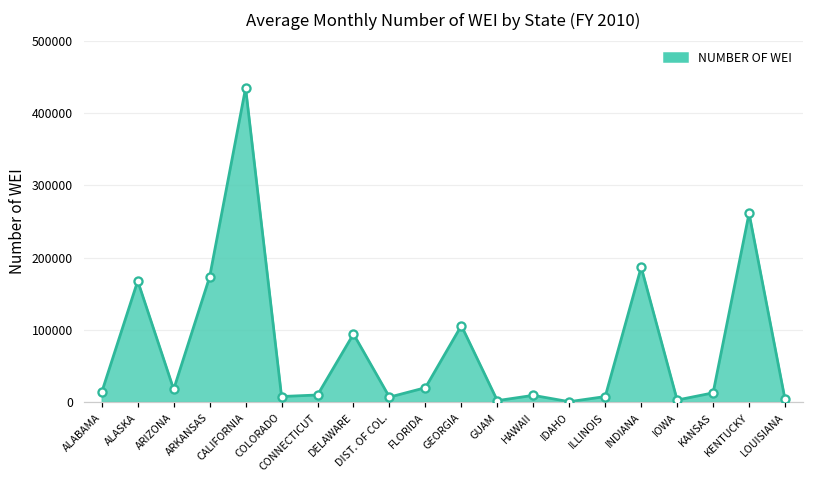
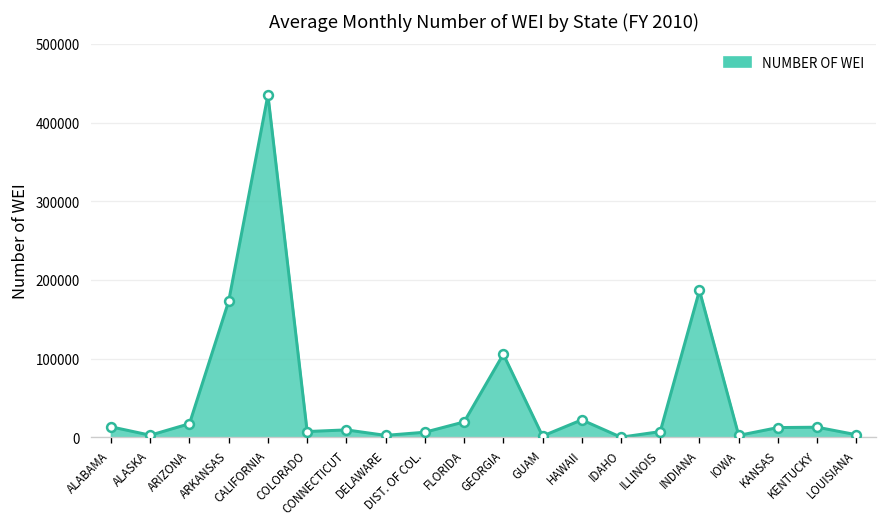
ALASKA: 170000 -> 0
DELAWARE: 90000 -> 0
HAWAII: 10000 -> 20000
KENTUCKY: 260000 -> 10000
